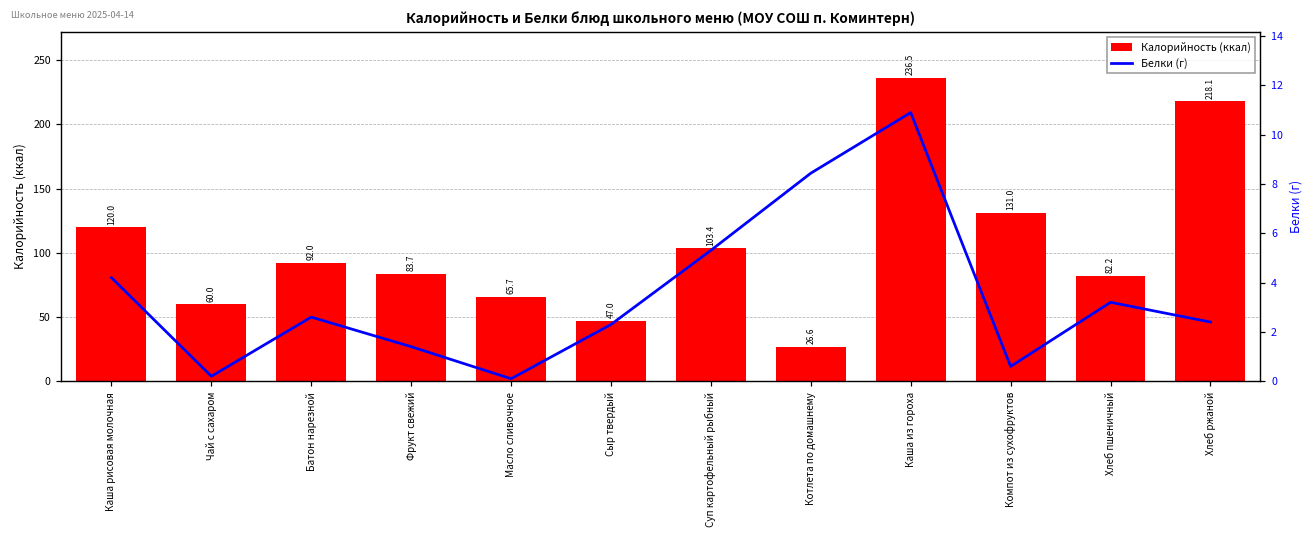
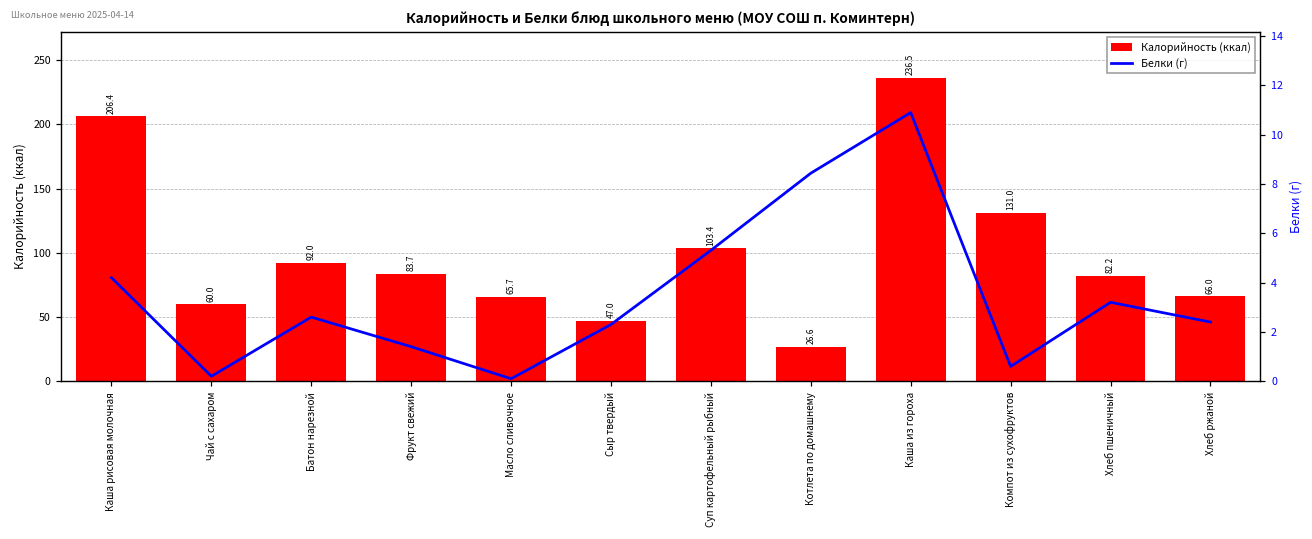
Калорийность (ккал), Каша рисовая молочная: 120.0 -> 206.4
Калорийность (ккал), Хлеб ржаной: 218.1 -> 66.0
